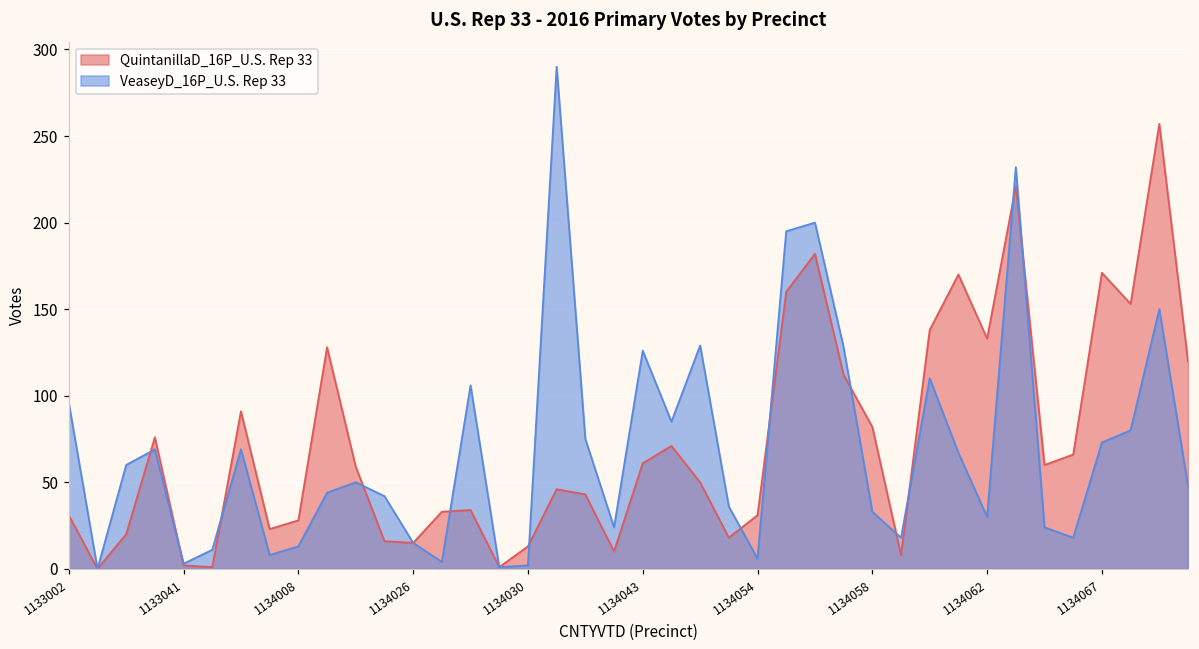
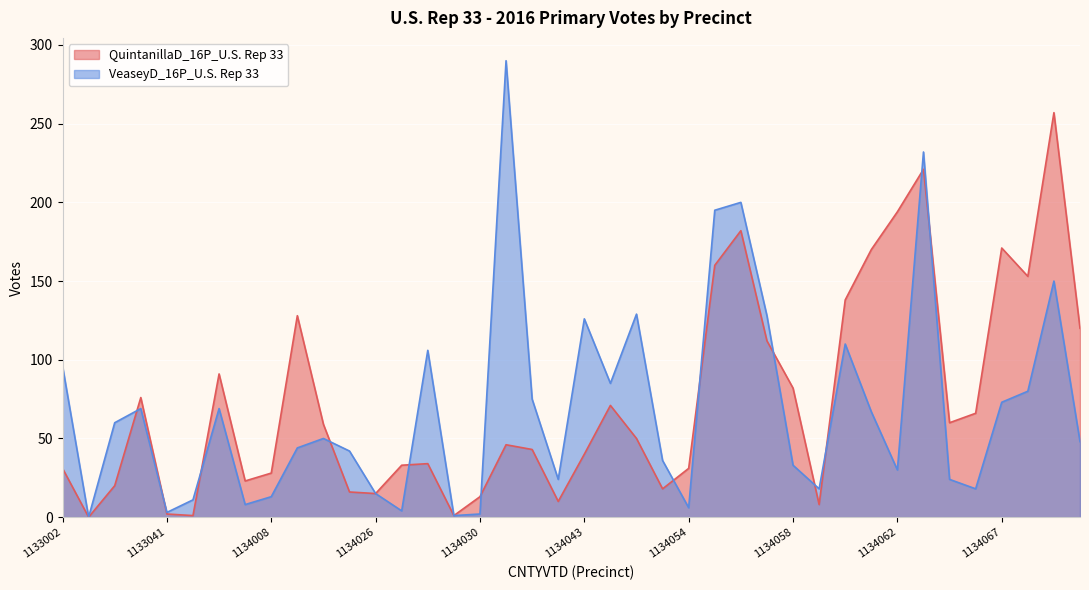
QuintanillaD_16P_U.S. Rep 33, 1134043: 61 -> 40
QuintanillaD_16P_U.S. Rep 33, 1134062: 133 -> 194
